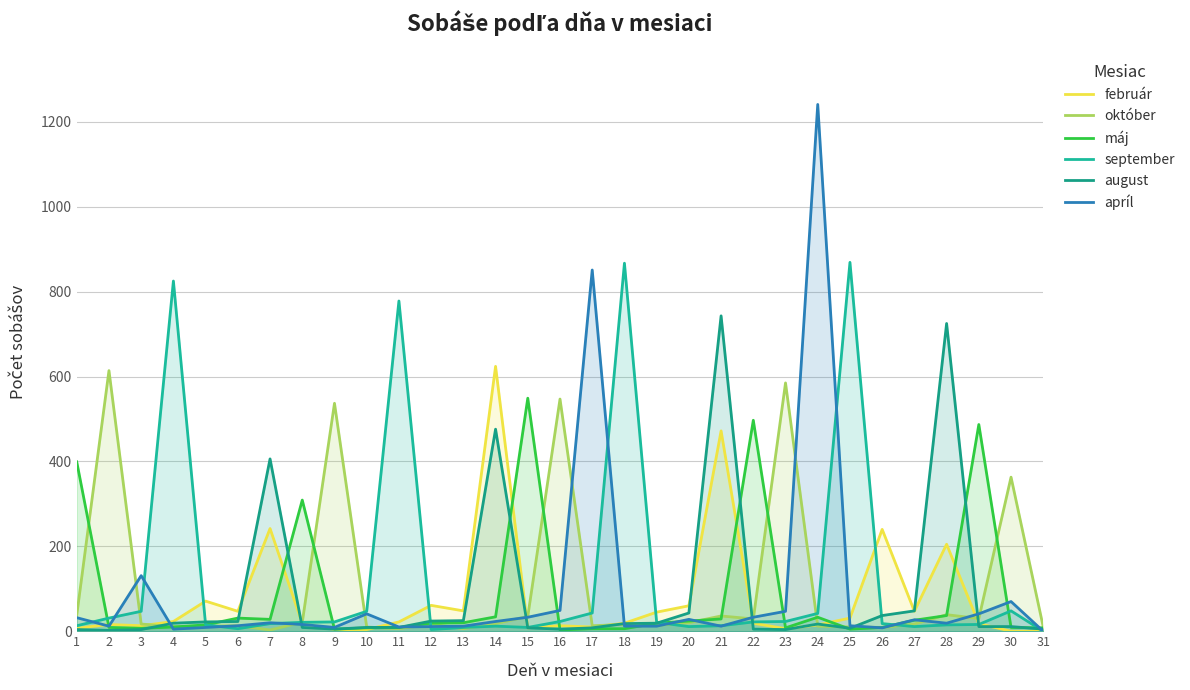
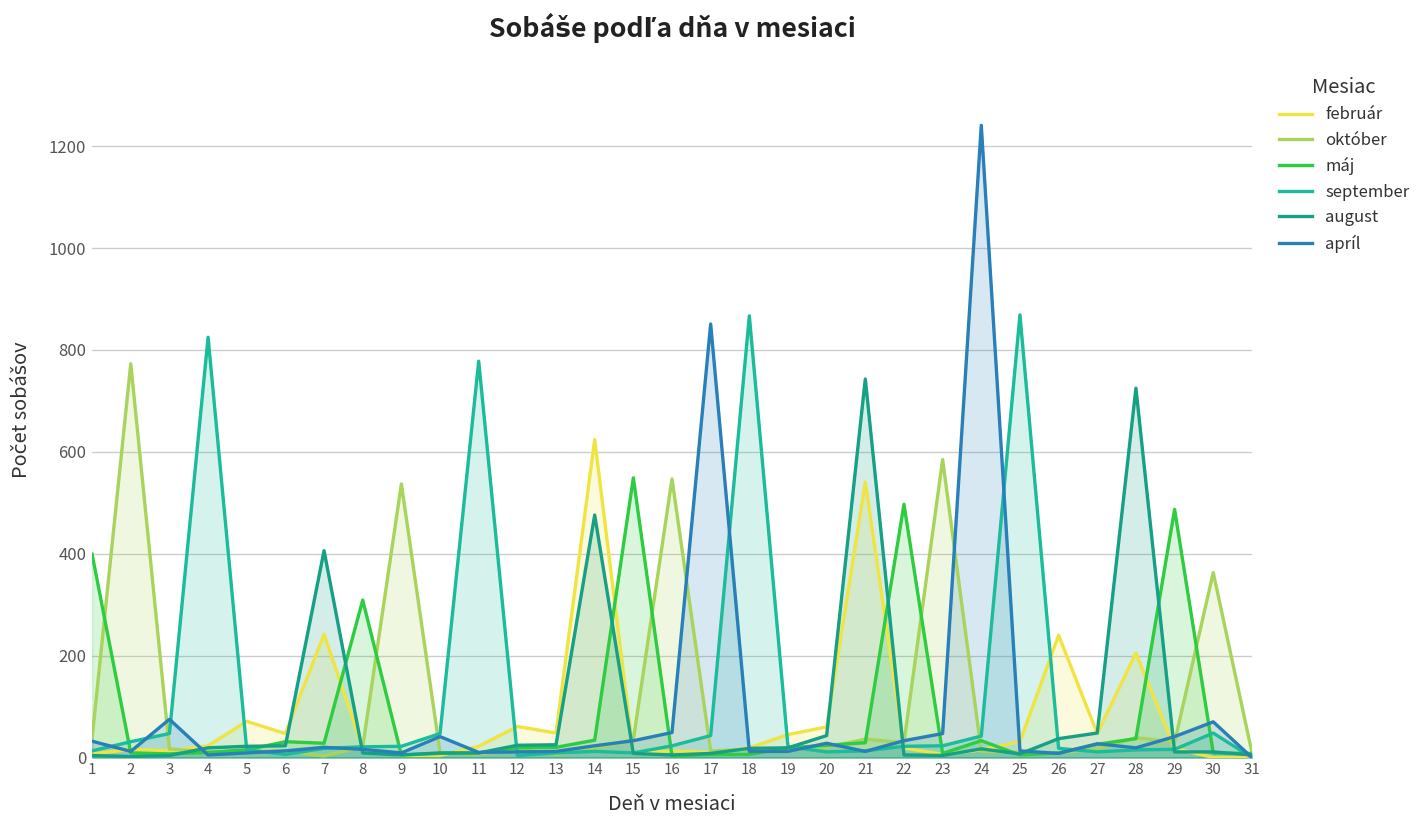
október, 2: 610 -> 770
apríl, 3: 130 -> 80
február, 21: 470 -> 540
